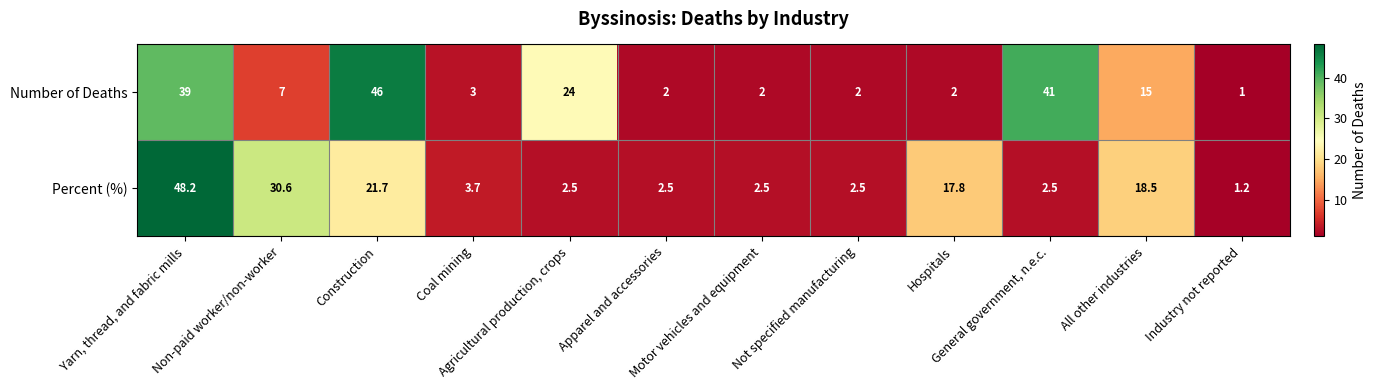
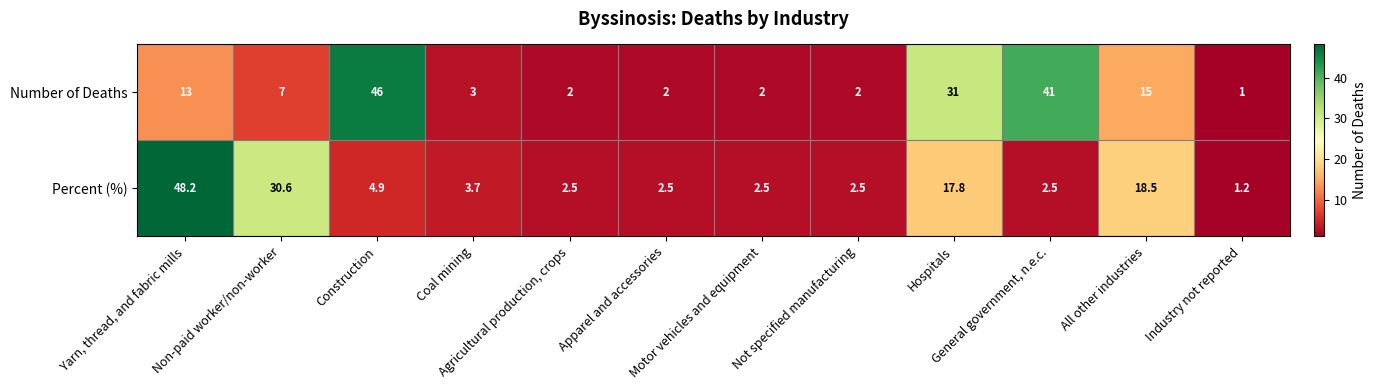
Number of Deaths, Yarn, thread, and fabric mills: 39 -> 13
Number of Deaths, Agricultural production, crops: 24 -> 2
Number of Deaths, Hospitals: 2 -> 31
Percent (%), Construction: 21.7 -> 4.9
